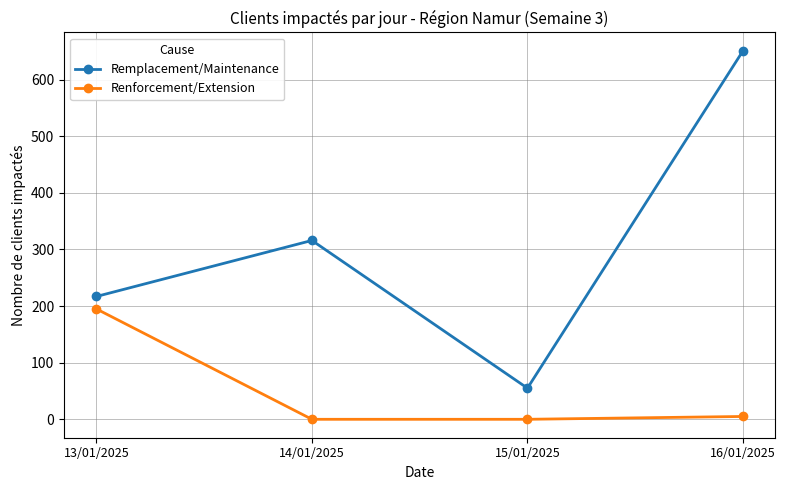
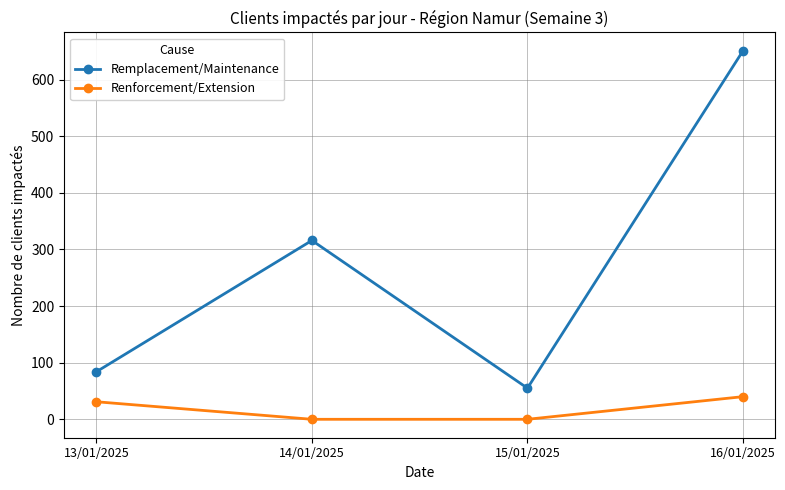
Remplacement/Maintenance, 13/01/2025: 220 -> 80
Renforcement/Extension, 13/01/2025: 200 -> 30
Renforcement/Extension, 16/01/2025: 10 -> 40
